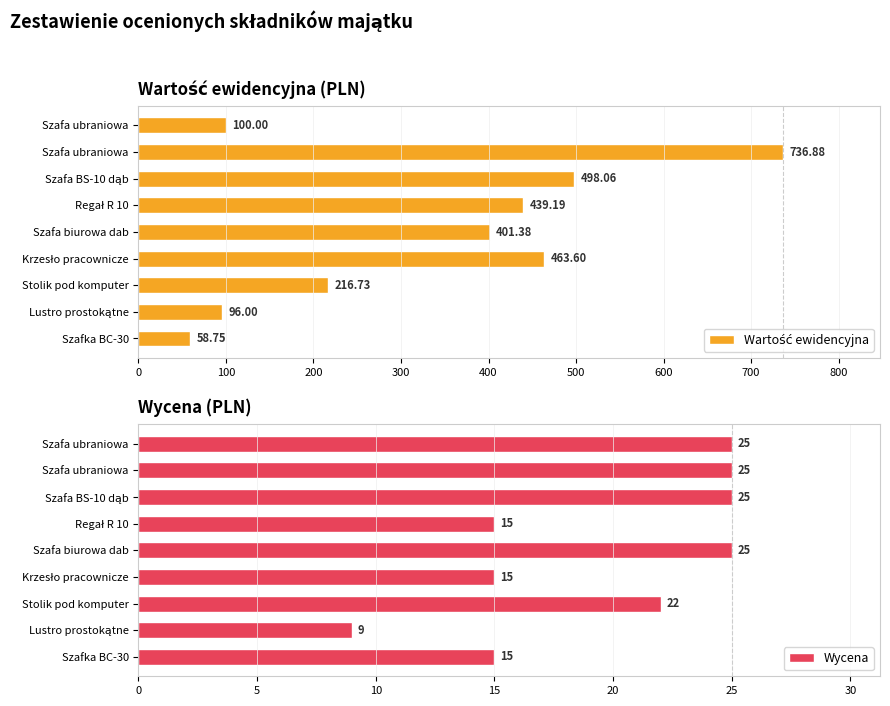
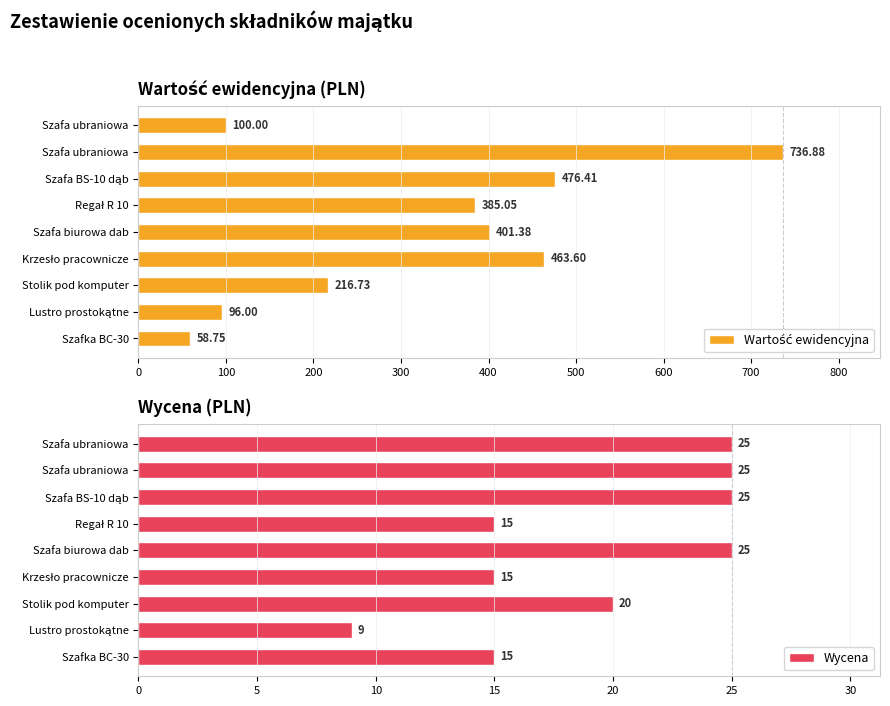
Wartość ewidencyjna (PLN), Szafa BS-10 dąb: 498.06 -> 476.41
Wartość ewidencyjna (PLN), Regał R 10: 439.19 -> 385.05
Wycena (PLN), Stolik pod komputer: 22 -> 20
